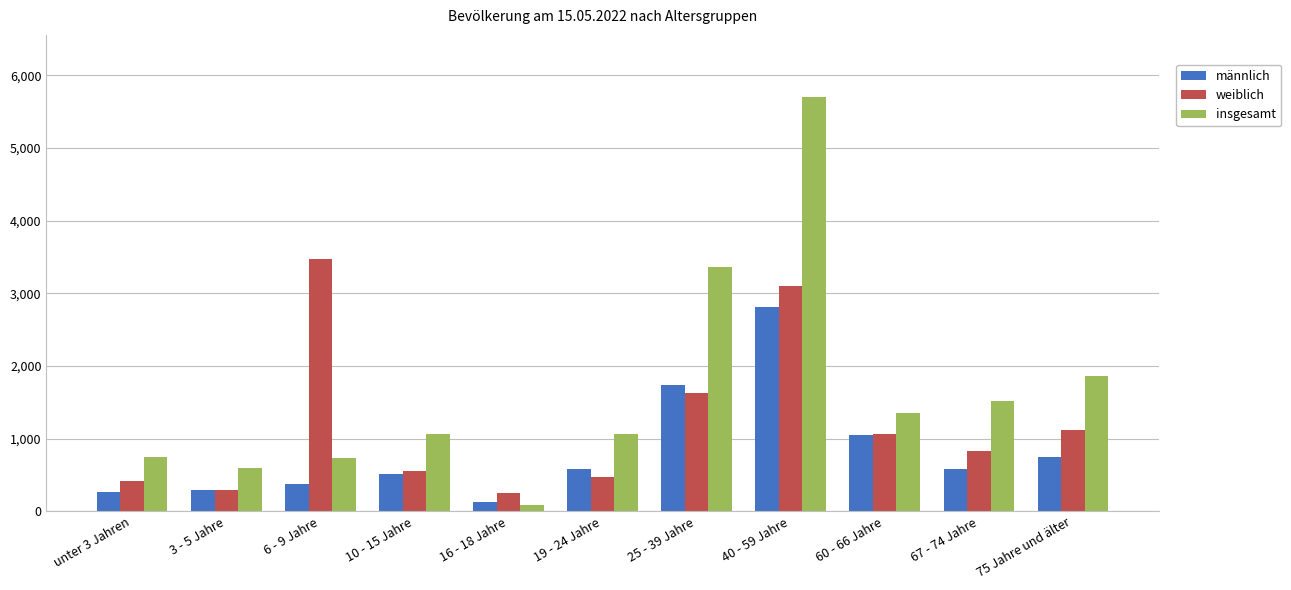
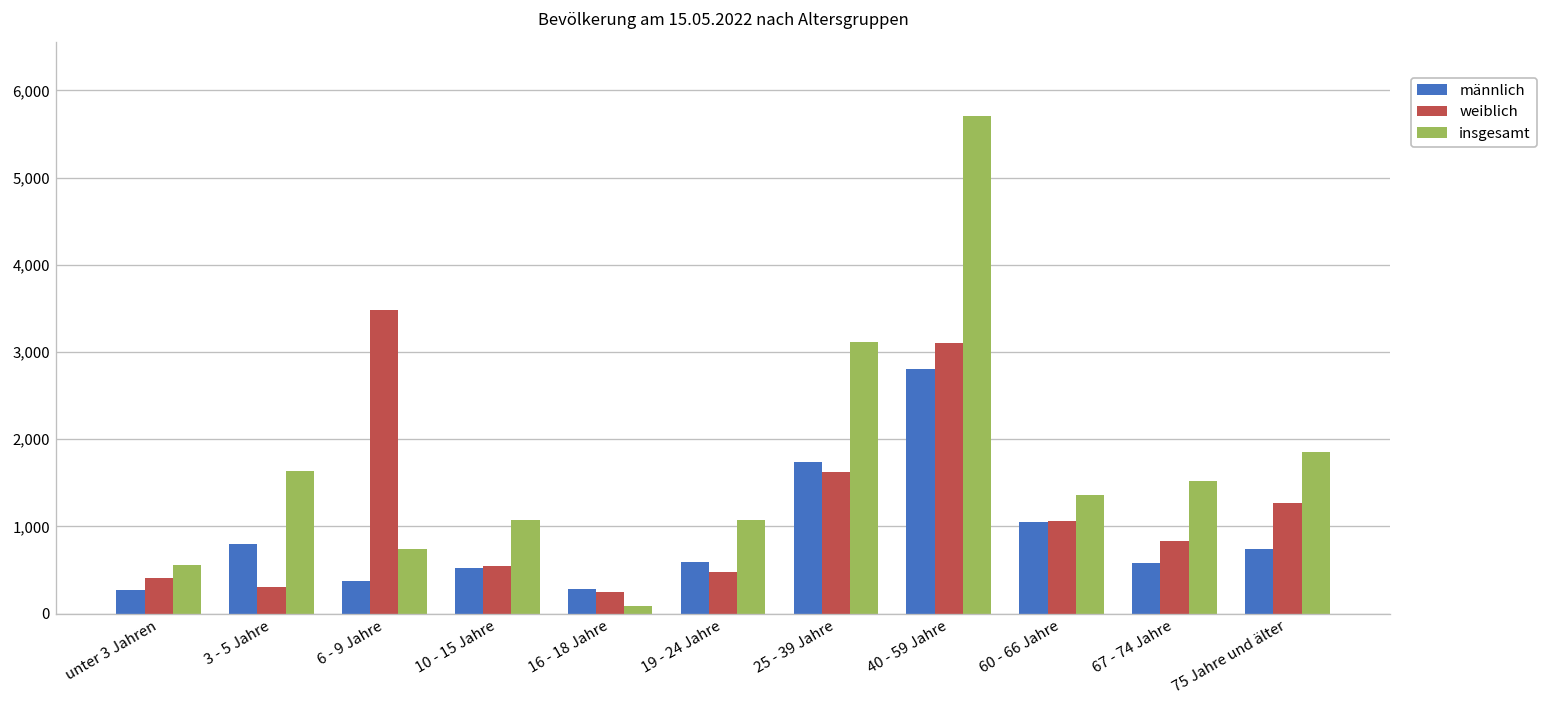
insgesamt, unter 3 Jahren: 800 -> 600
männlich, 3 - 5 Jahre: 300 -> 800
insgesamt, 3 - 5 Jahre: 600 -> 1,600
männlich, 16 - 18 Jahre: 100 -> 300
insgesamt, 25 - 39 Jahre: 3,400 -> 3,100
weiblich, 75 Jahre und älter: 1,100 -> 1,300
